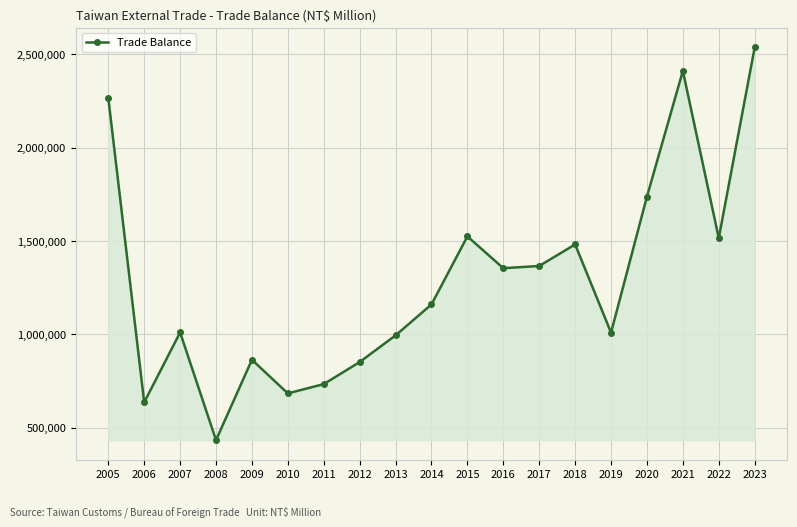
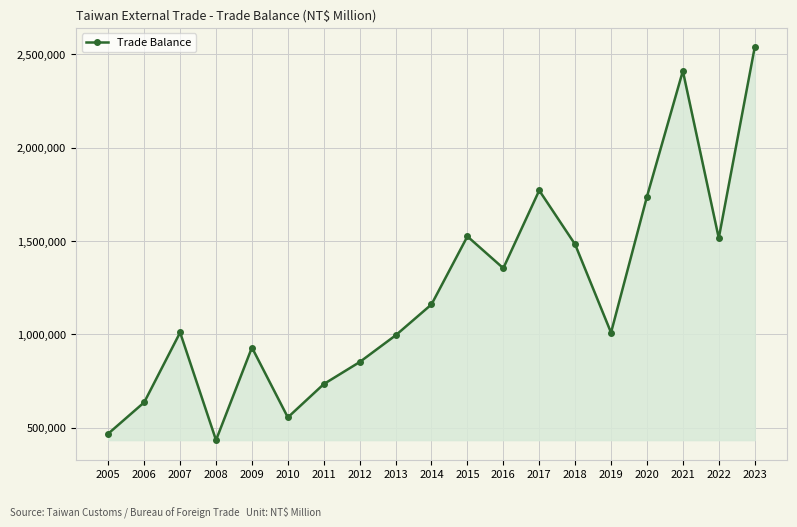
2005: 2,270,000 -> 470,000
2009: 860,000 -> 930,000
2010: 680,000 -> 560,000
2017: 1,370,000 -> 1,770,000
